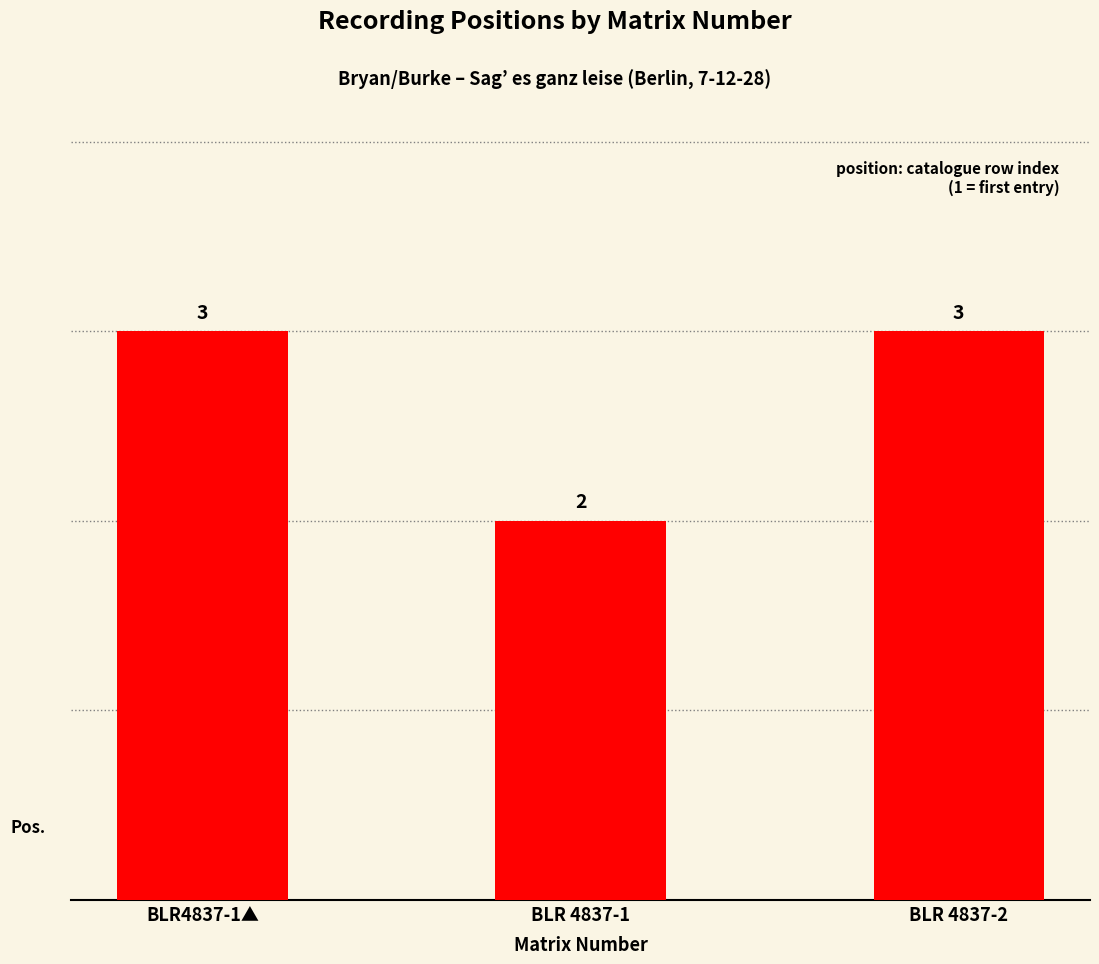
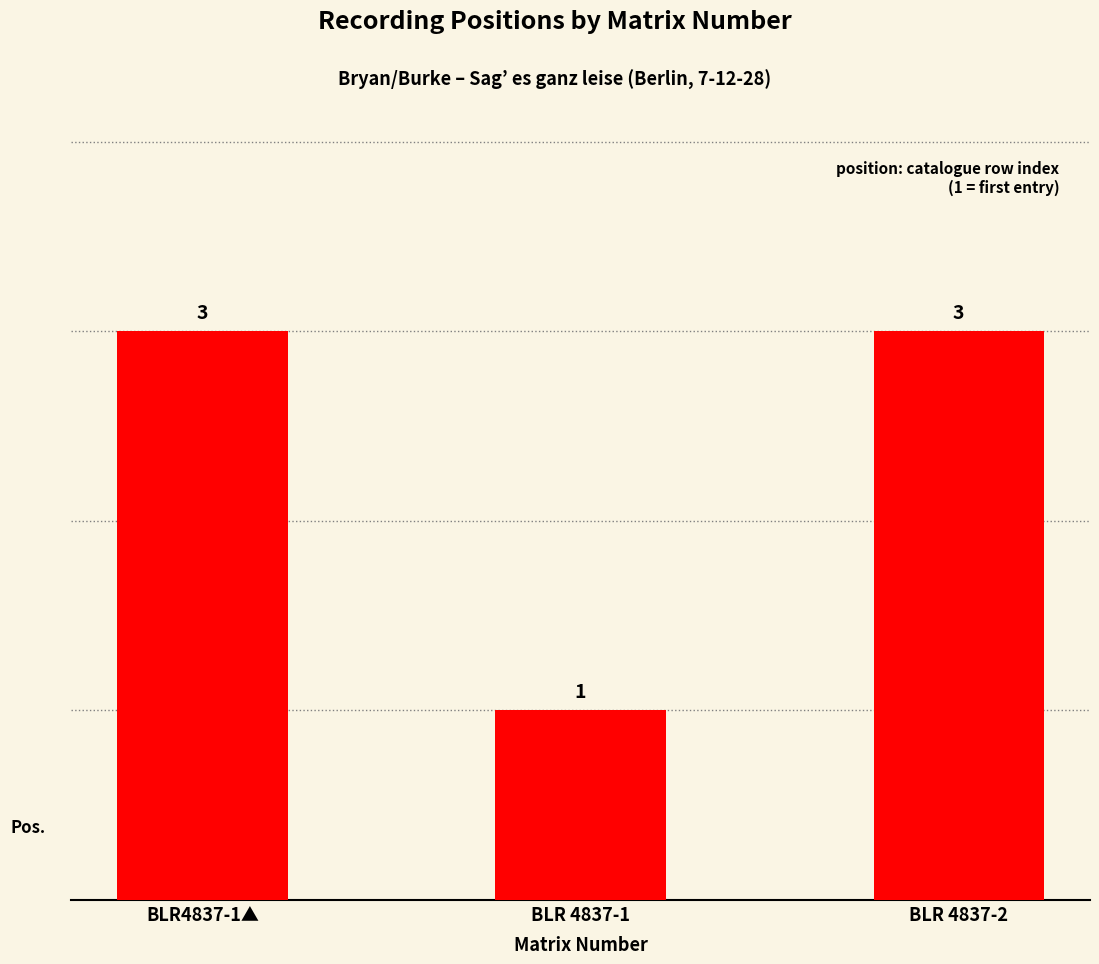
BLR 4837-1: 2 -> 1
